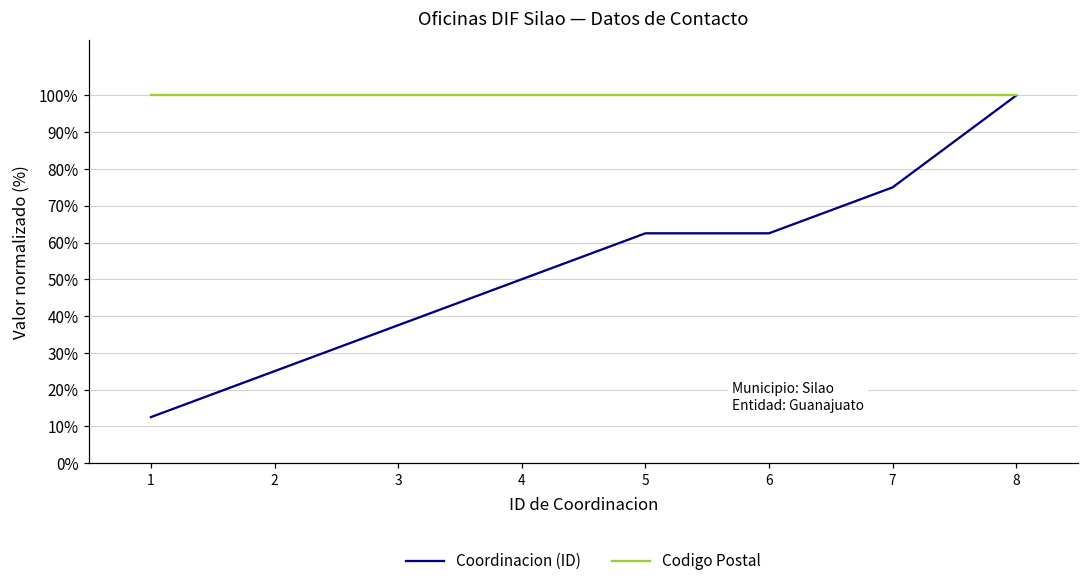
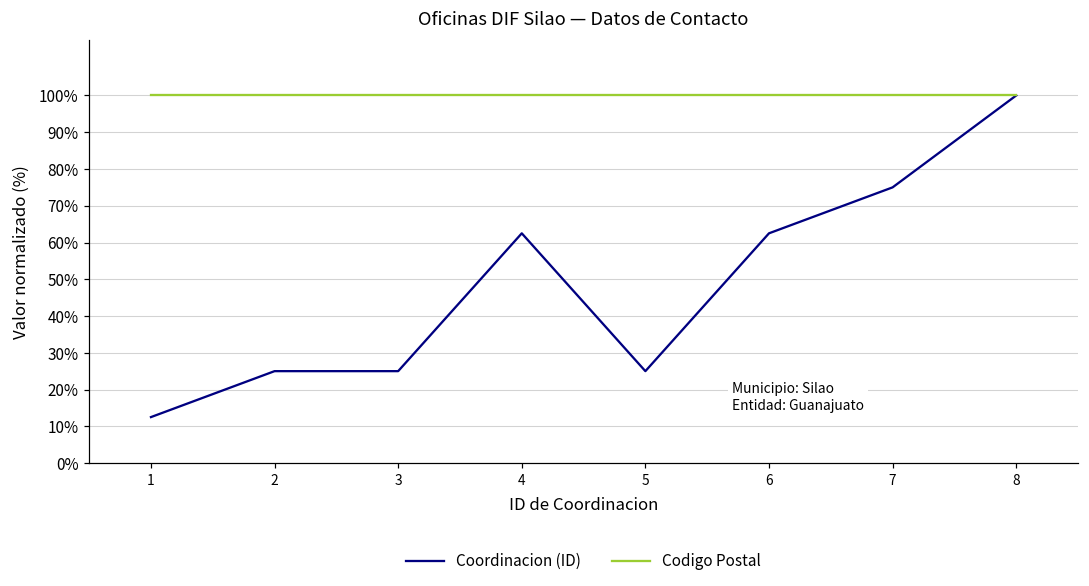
Coordinacion (ID), 3: 38% -> 25%
Coordinacion (ID), 4: 50% -> 63%
Coordinacion (ID), 5: 63% -> 25%
